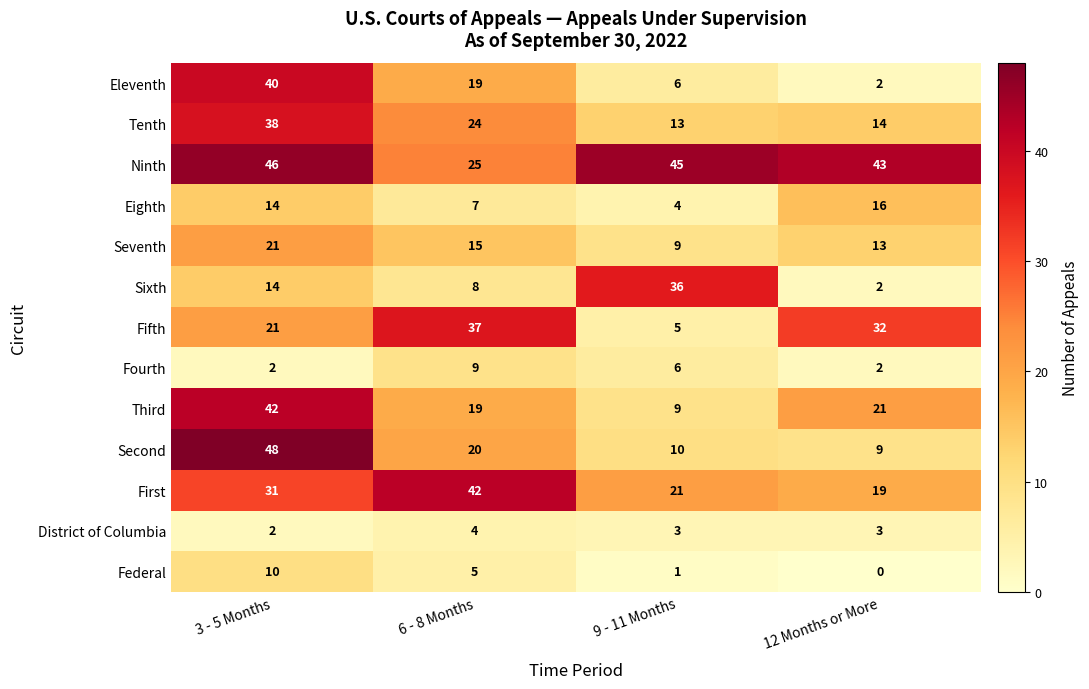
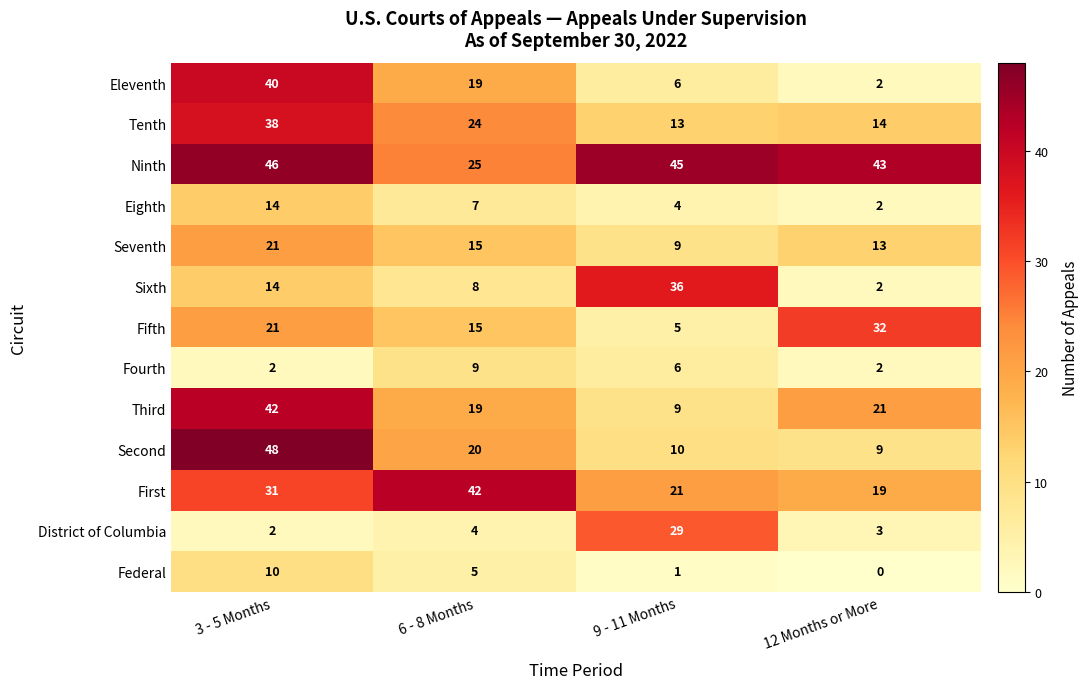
Eighth, 12 Months or More: 16 -> 2
Fifth, 6 - 8 Months: 37 -> 15
District of Columbia, 9 - 11 Months: 3 -> 29
